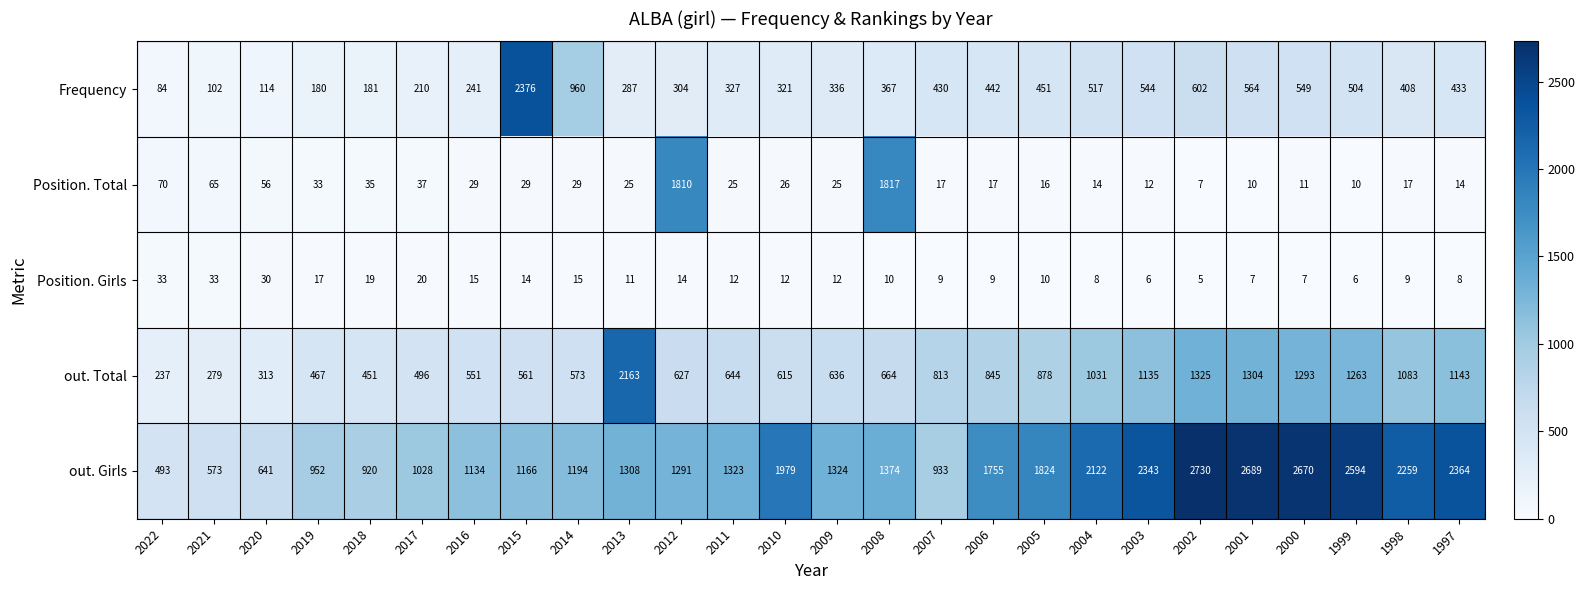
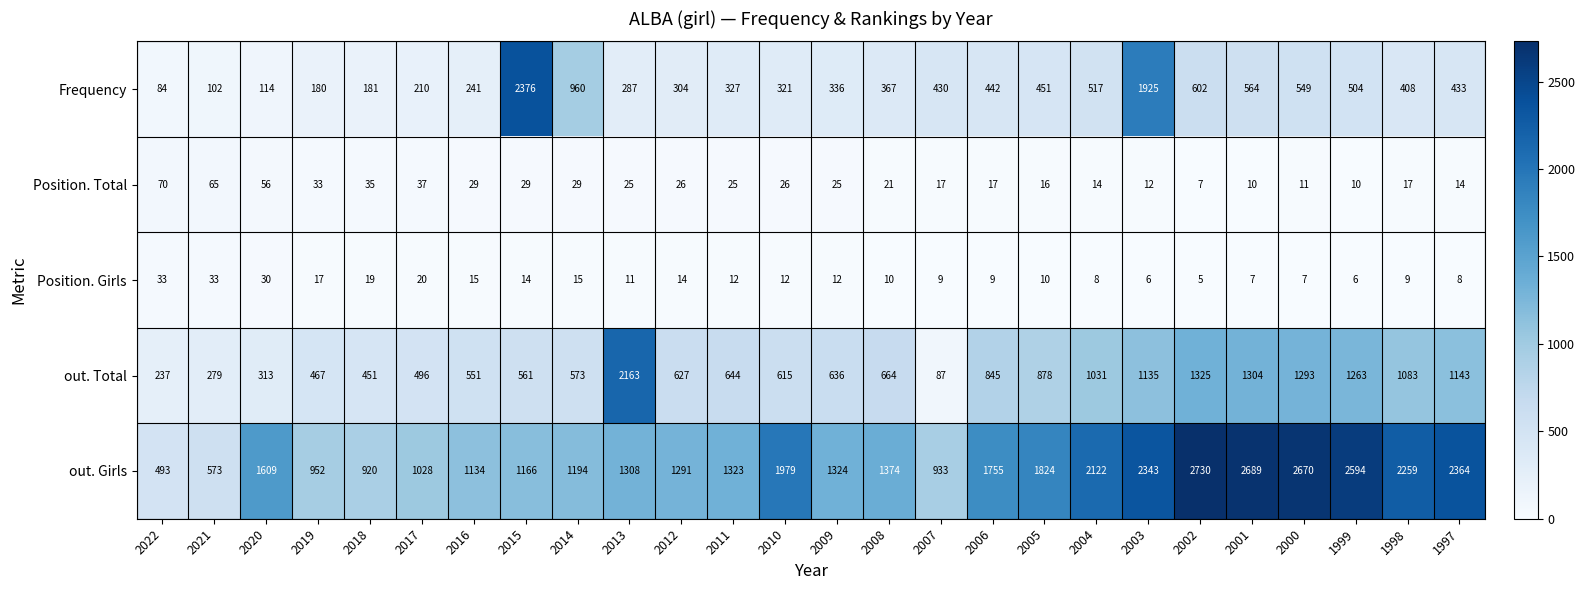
Frequency, 2003: 544 -> 1925
Position. Total, 2012: 1810 -> 26
Position. Total, 2008: 1817 -> 21
out. Total, 2007: 813 -> 87
out. Girls, 2020: 641 -> 1609
